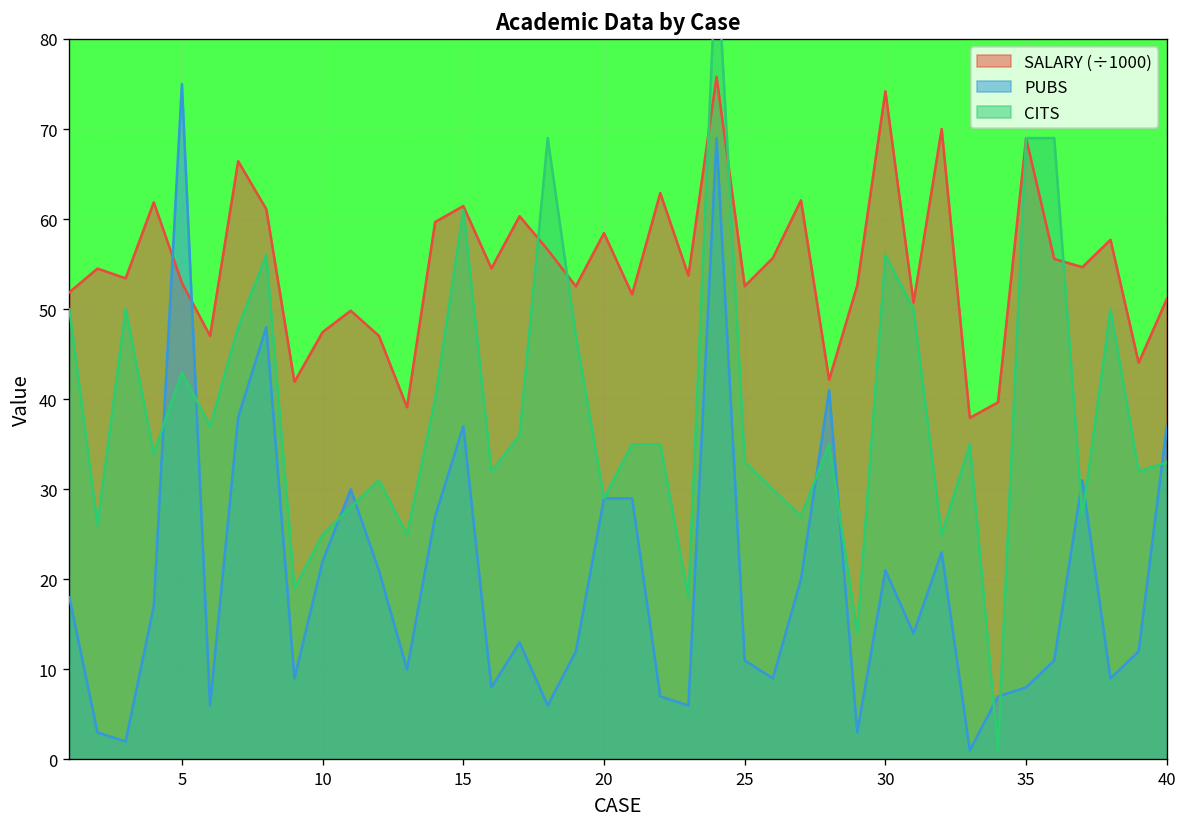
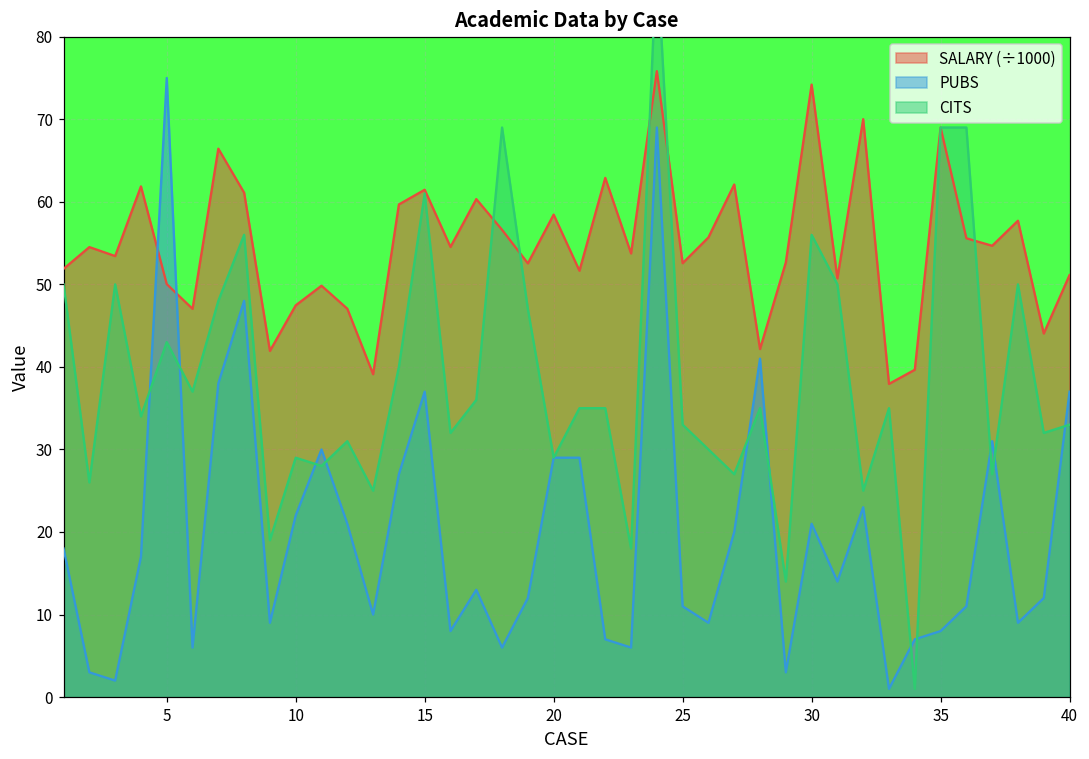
SALARY (÷1000), 5: 53 -> 50
CITS, 10: 25 -> 29
